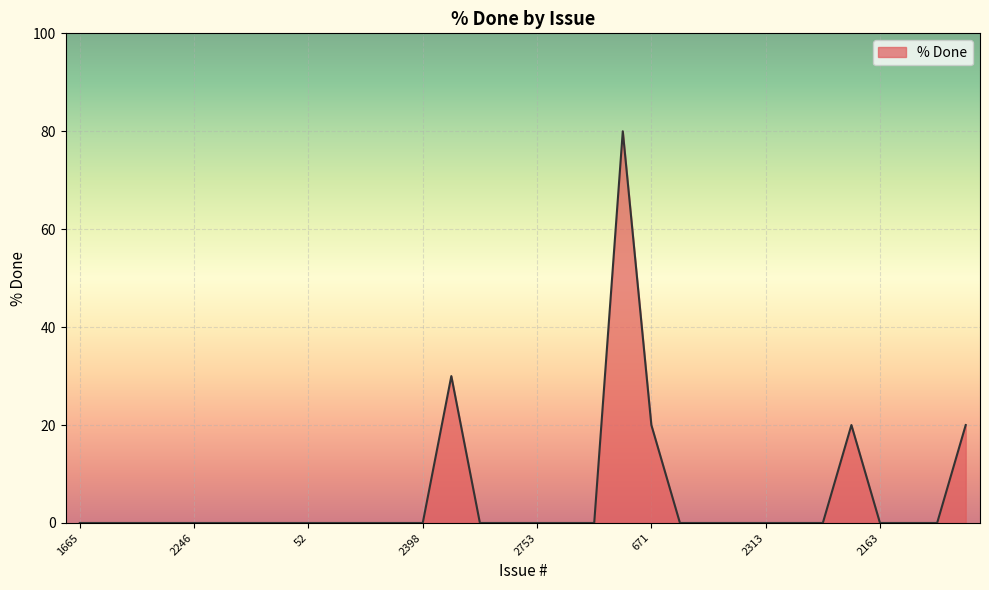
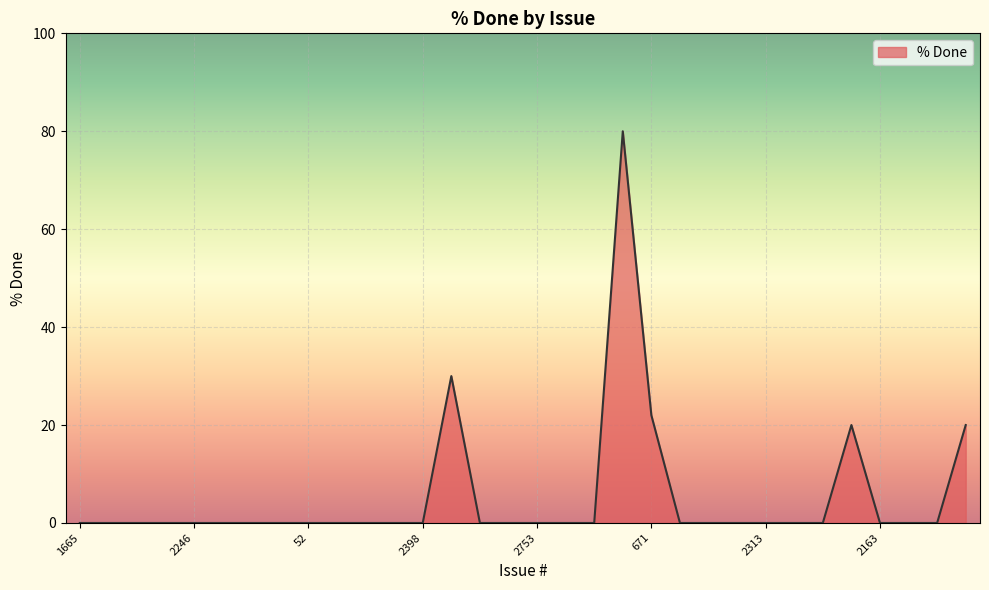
671: 20 -> 22
